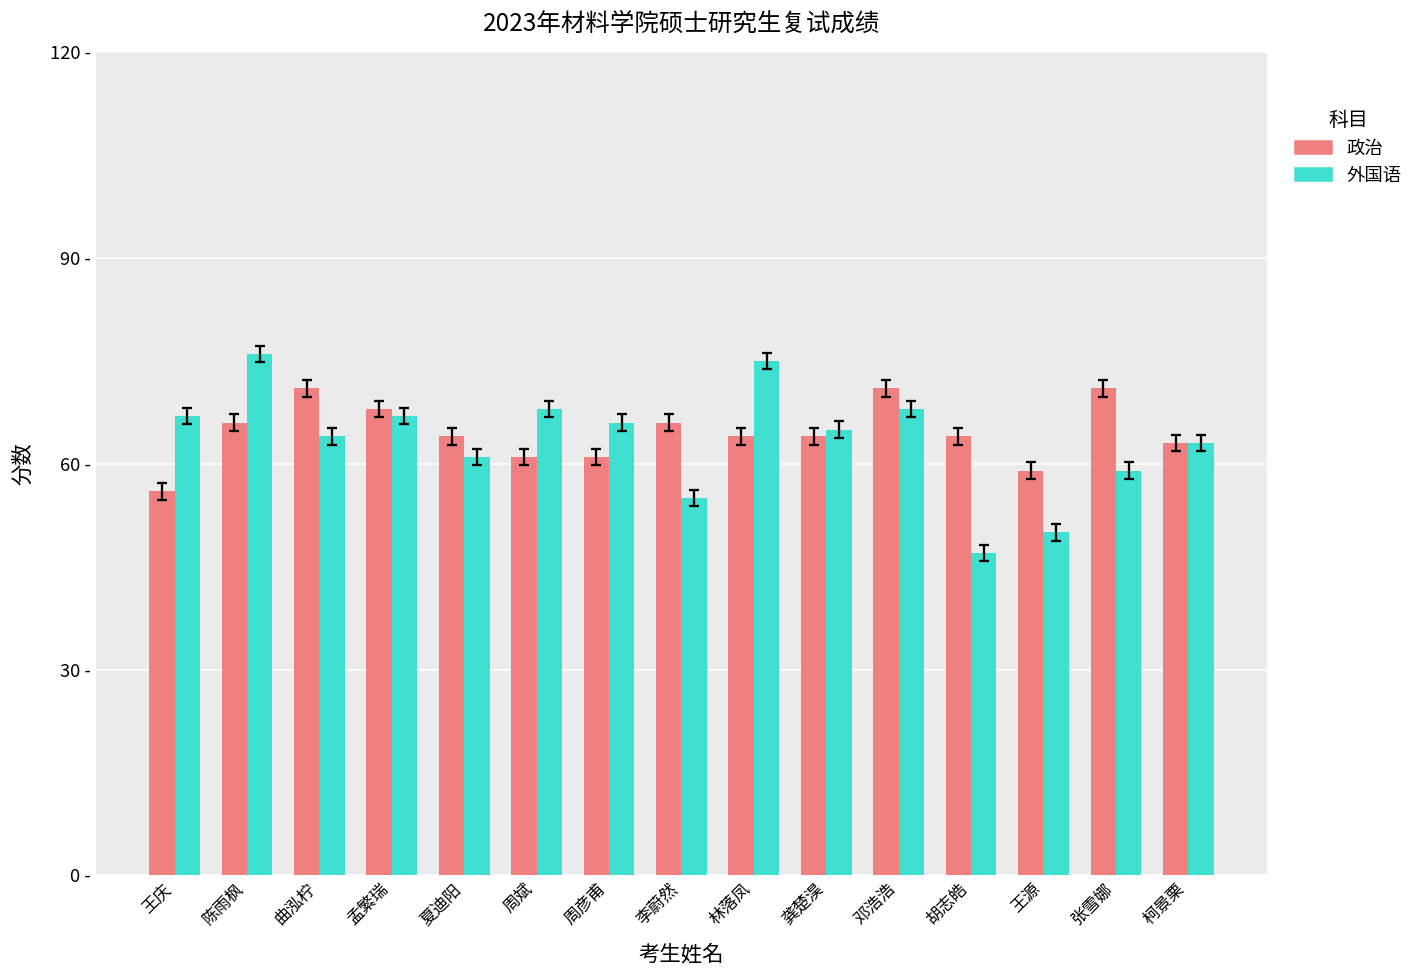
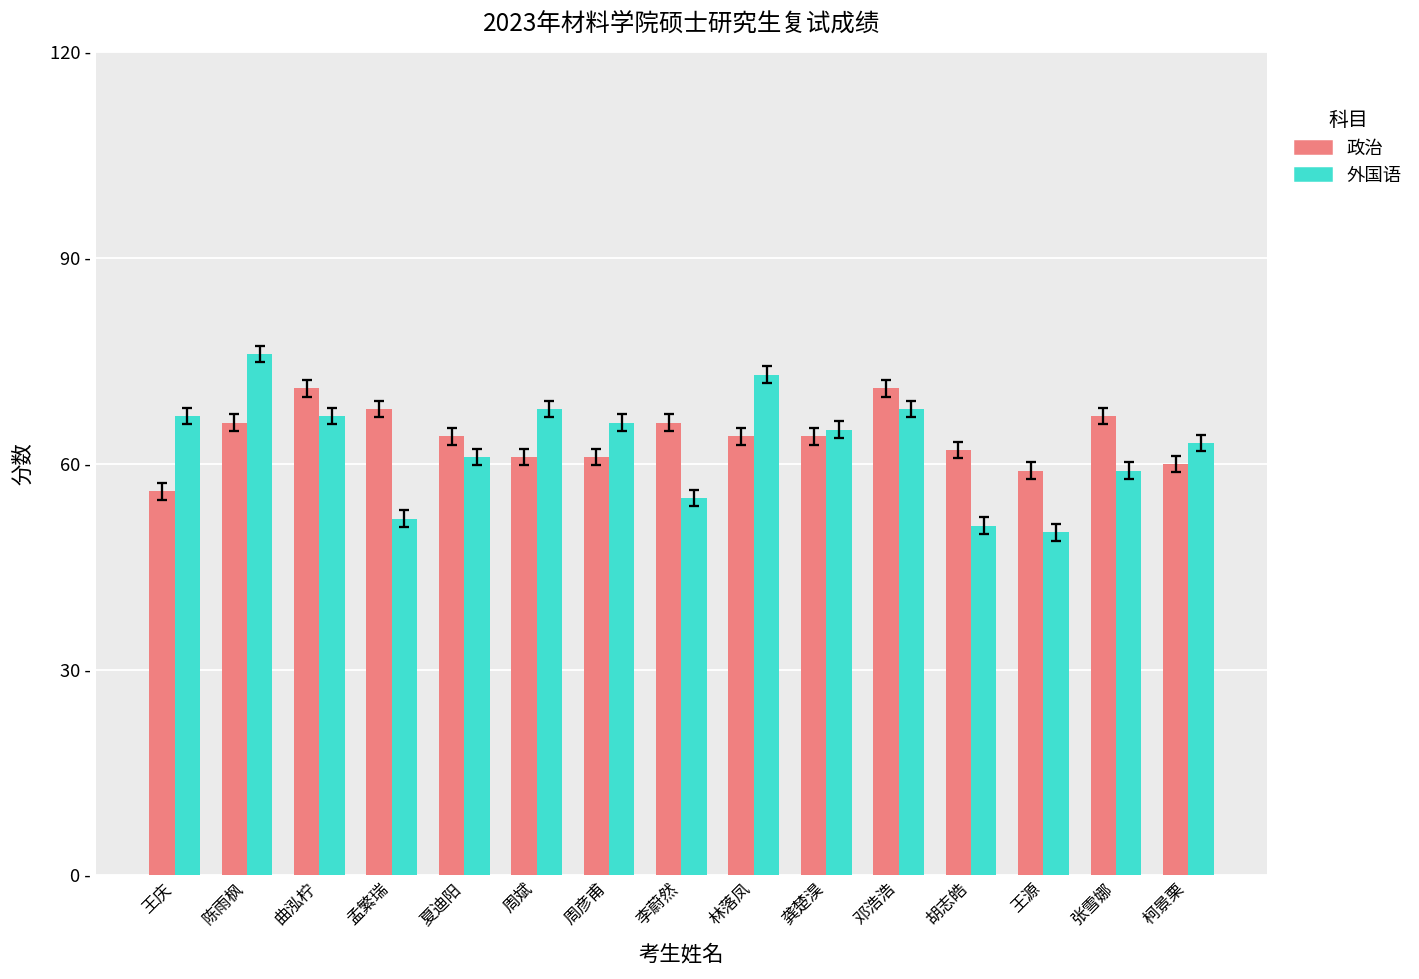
外国语, 曲泓柠: 64 - -> 67 -
外国语, 孟繁瑞: 67 - -> 52 -
外国语, 林落凤: 75 - -> 73 -
政治, 胡志皓: 64 - -> 62 -
外国语, 胡志皓: 47 - -> 51 -
政治, 张雪娜: 71 - -> 67 -
政治, 柯景栗: 63 - -> 60 -
